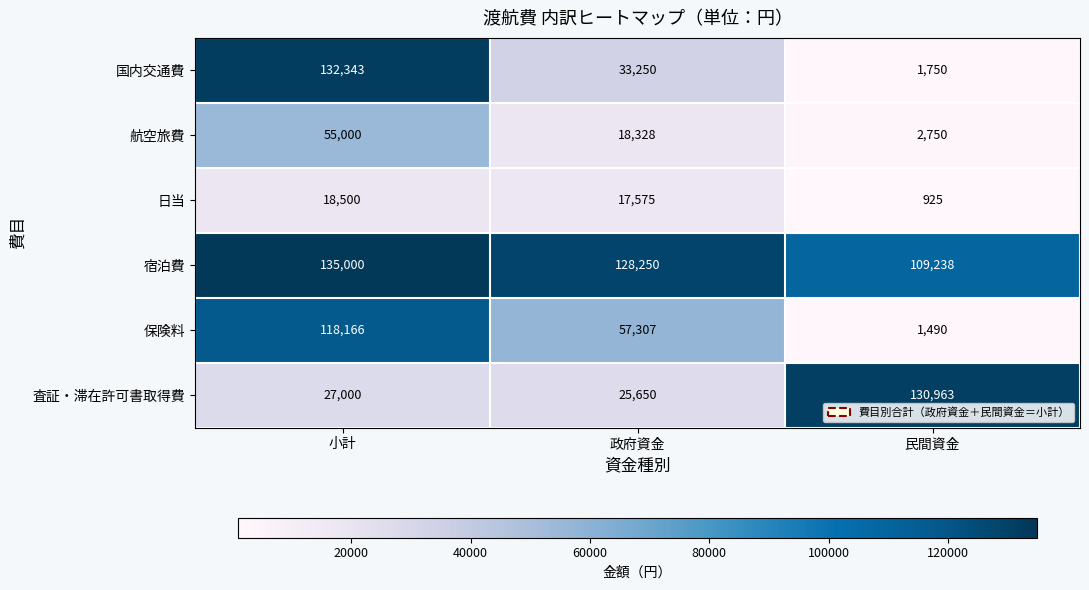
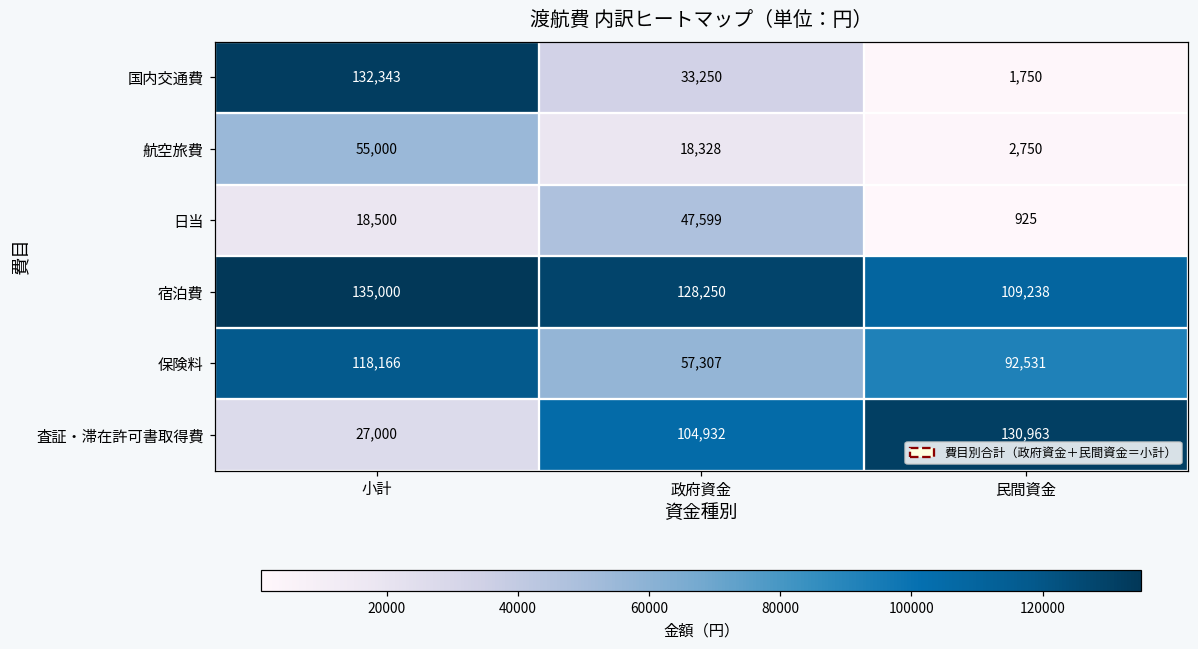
日当, 政府資金: 17,575 -> 47,599
保険料, 民間資金: 1,490 -> 92,531
査証・滞在許可書取得費, 政府資金: 25,650 -> 104,932
